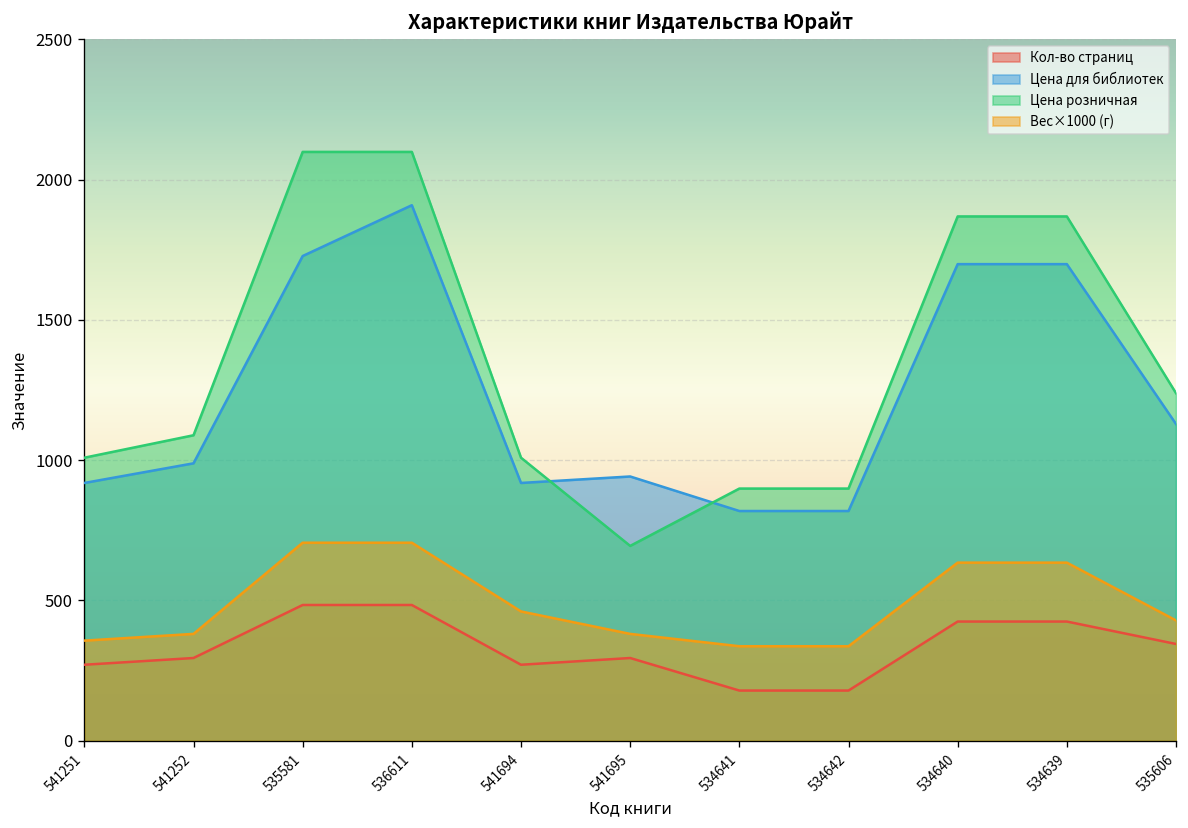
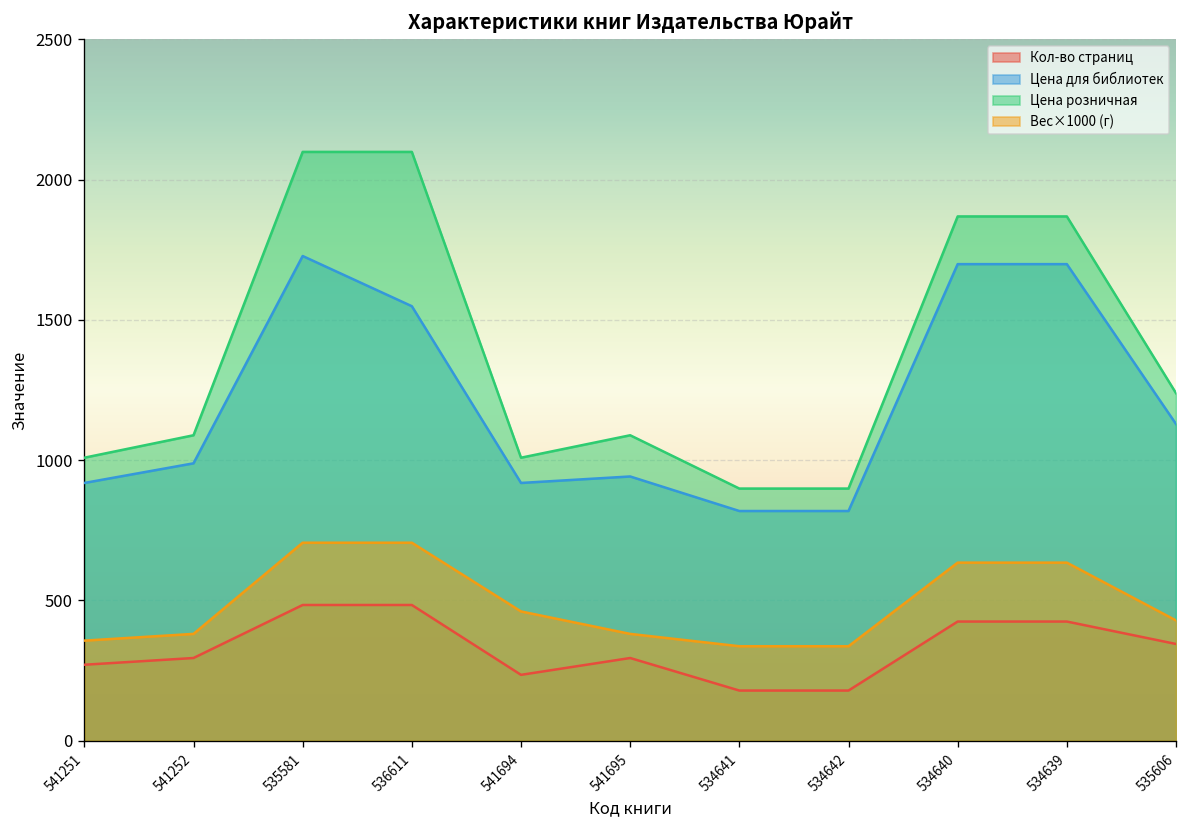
Цена для библиотек, 536611: 1910 -> 1550
Кол-во страниц, 541694: 270 -> 240
Цена розничная, 541695: 690 -> 1090
